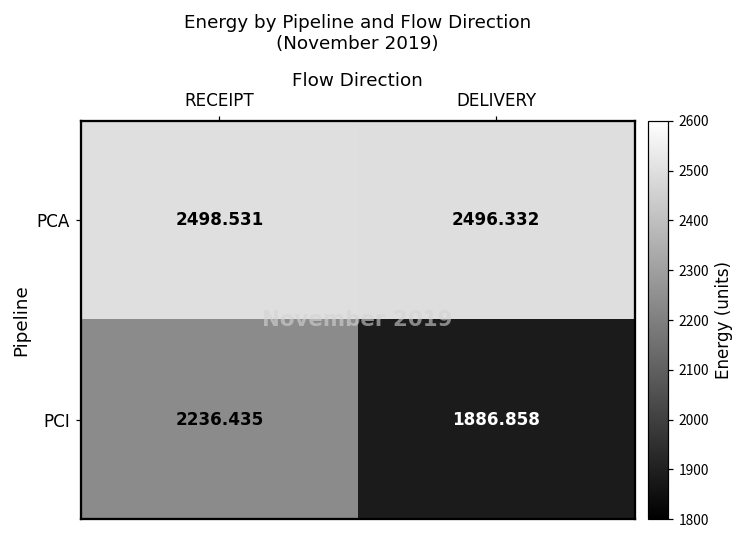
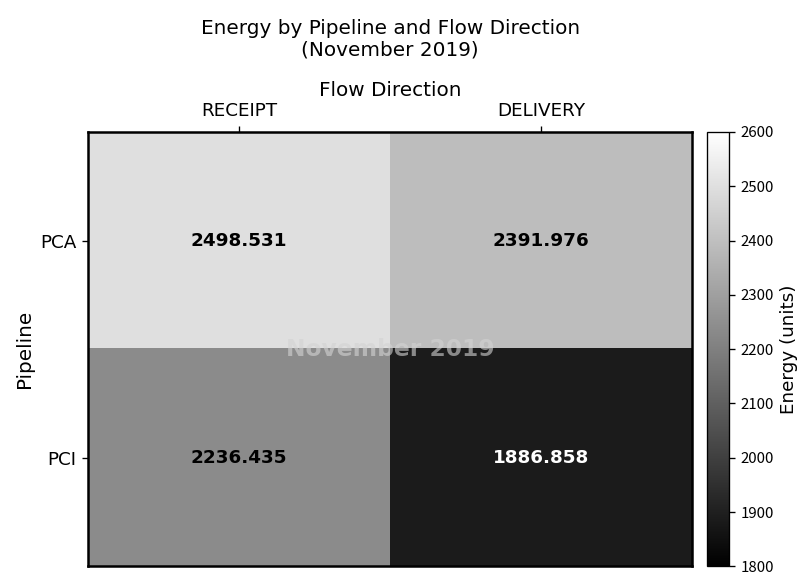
PCA, DELIVERY: 2496.332 -> 2391.976
